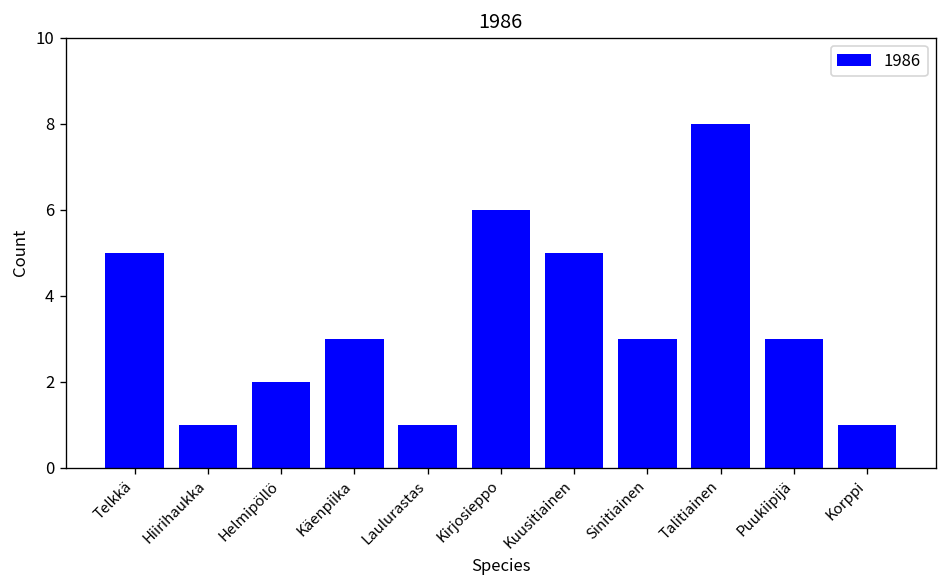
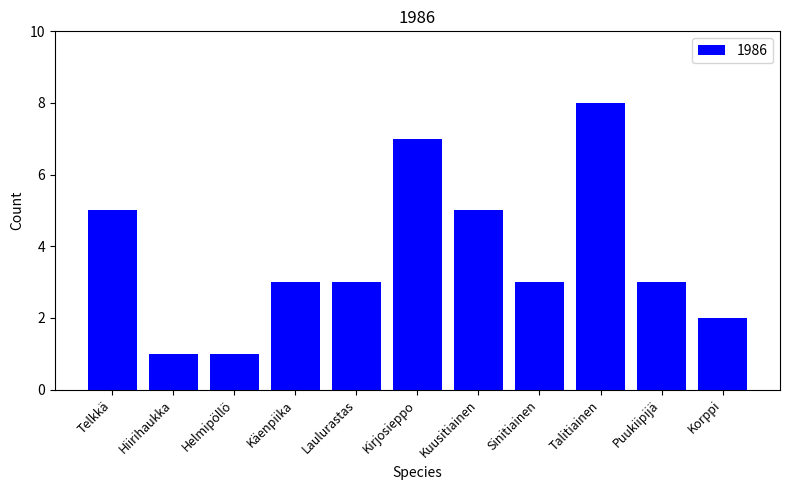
Helmipöllö: 2 -> 1
Laulurastas: 1 -> 3
Kirjosieppo: 6 -> 7
Korppi: 1 -> 2
